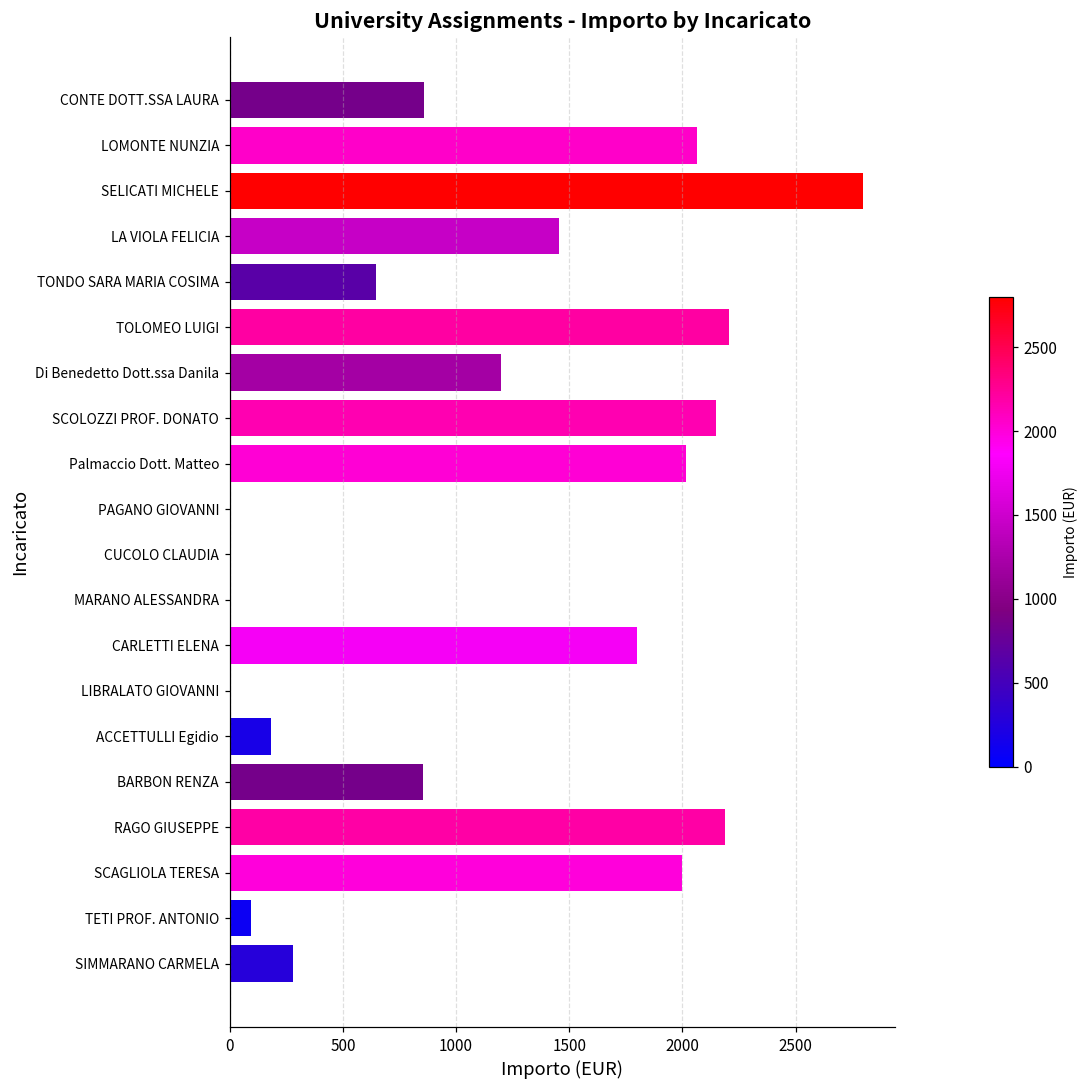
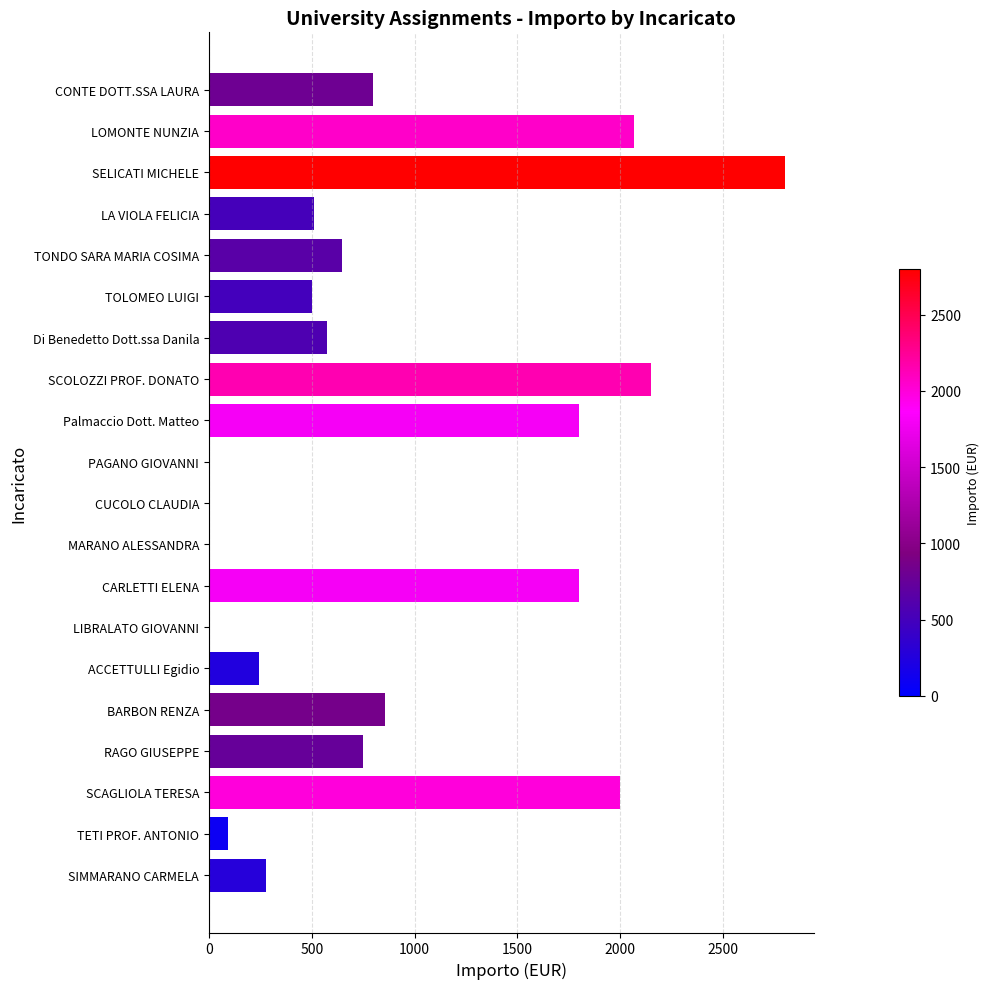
CONTE DOTT.SSA LAURA: 860 -> 800
LA VIOLA FELICIA: 1450 -> 510
TOLOMEO LUIGI: 2210 -> 500
Di Benedetto Dott.ssa Danila: 1200 -> 570
Palmaccio Dott. Matteo: 2020 -> 1800
ACCETTULLI Egidio: 180 -> 240
RAGO GIUSEPPE: 2190 -> 750
